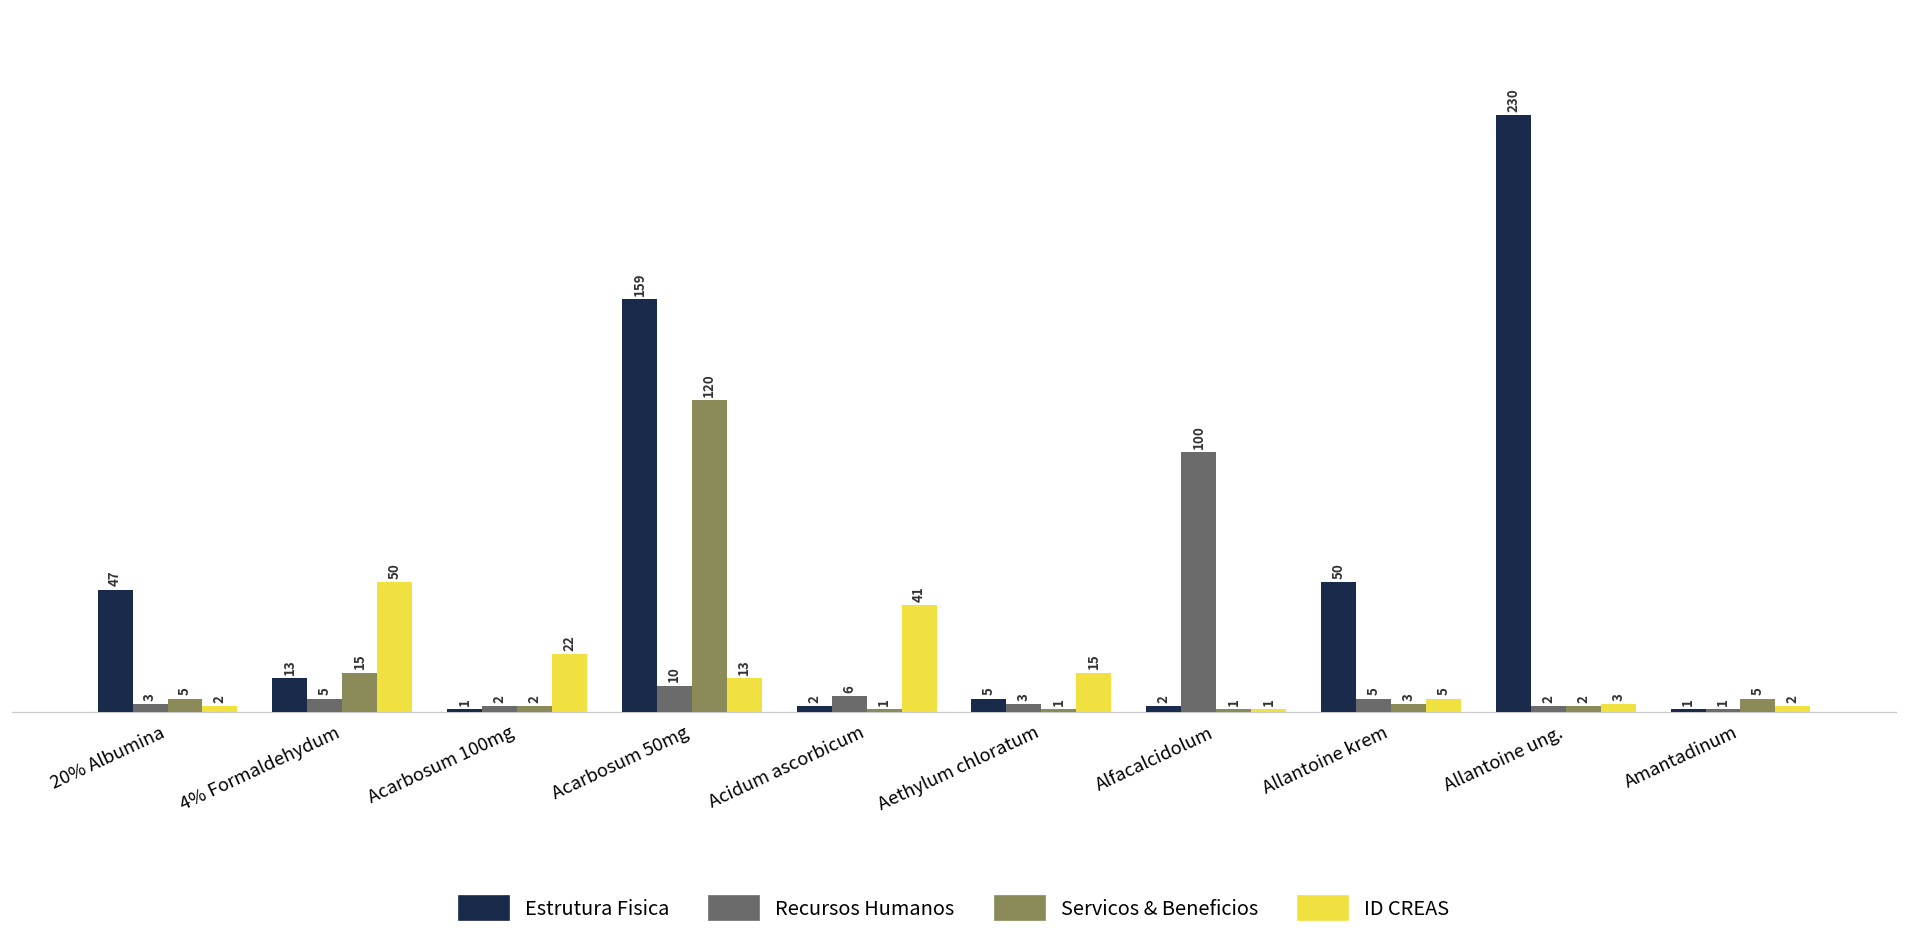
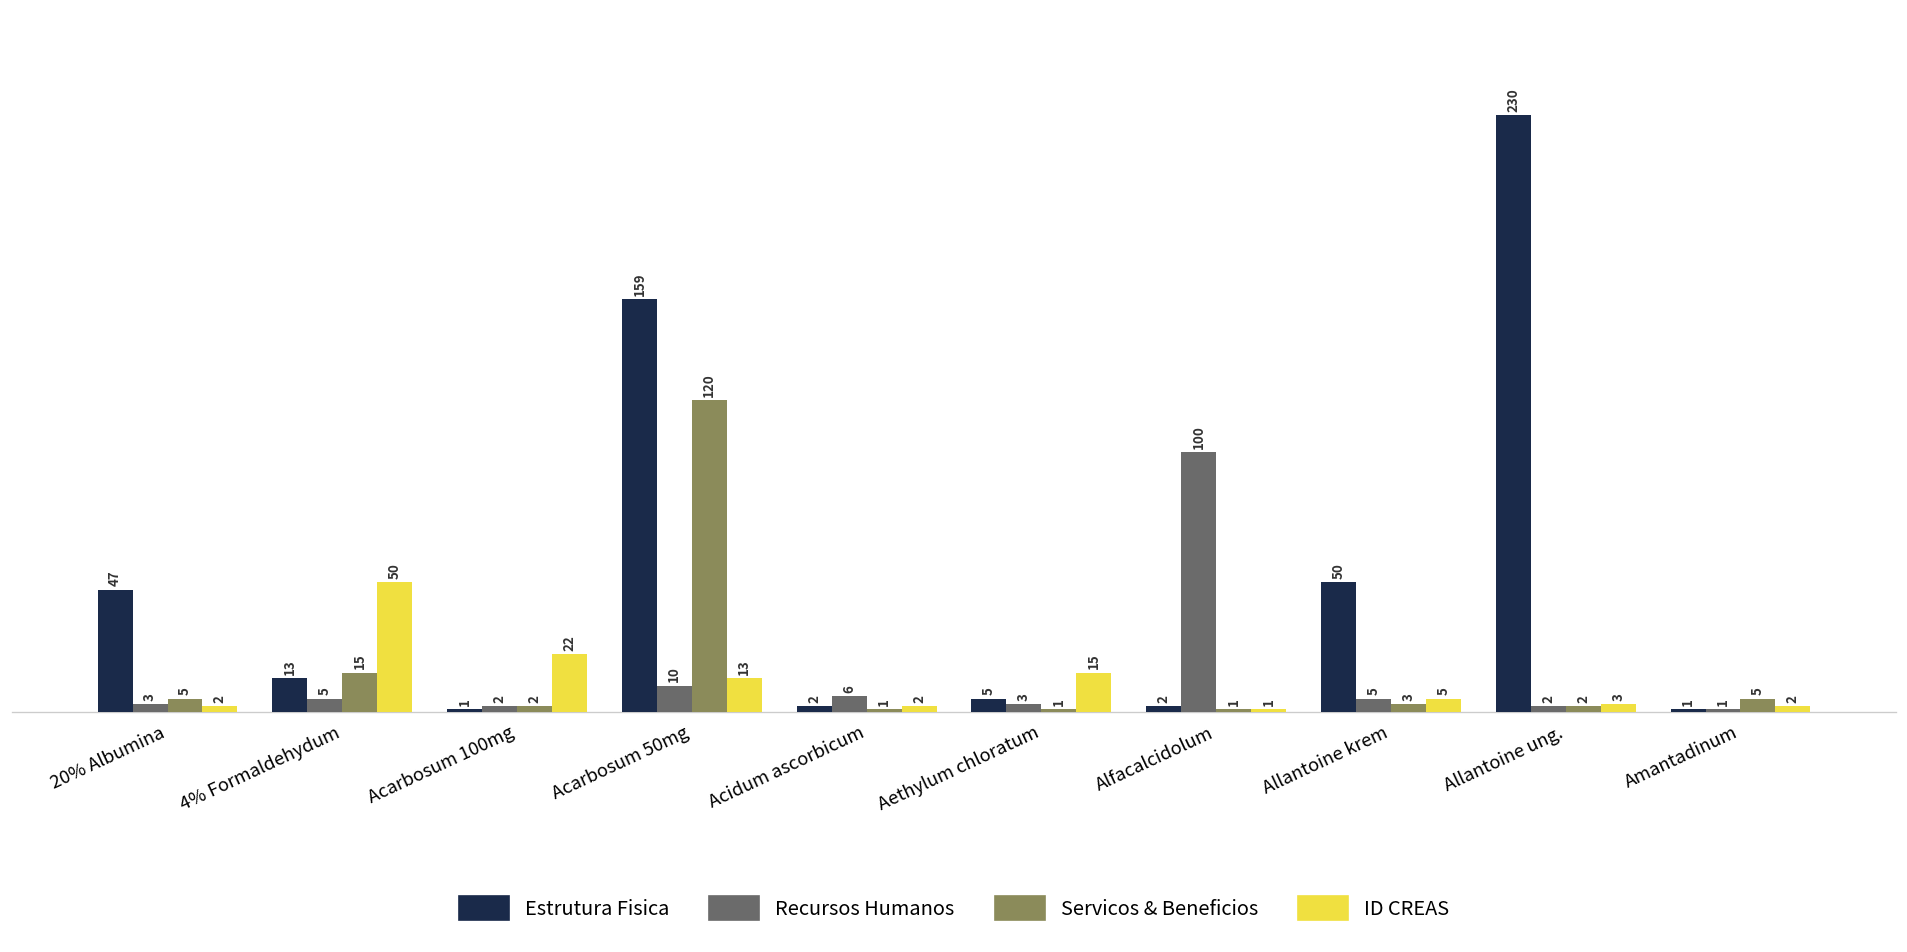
ID CREAS, Acidum ascorbicum: 41 -> 2
